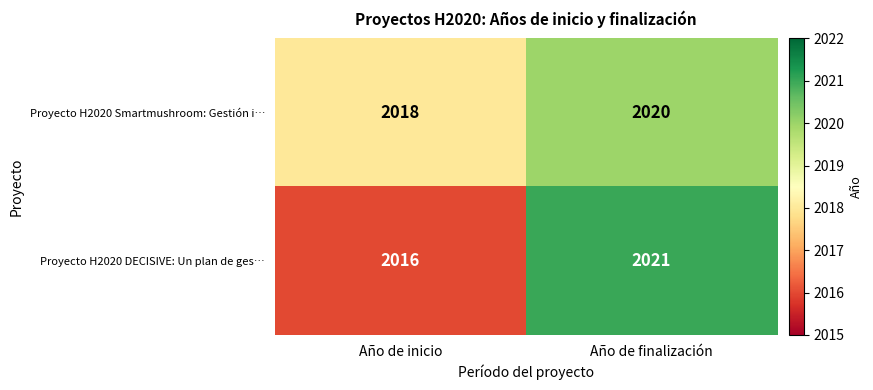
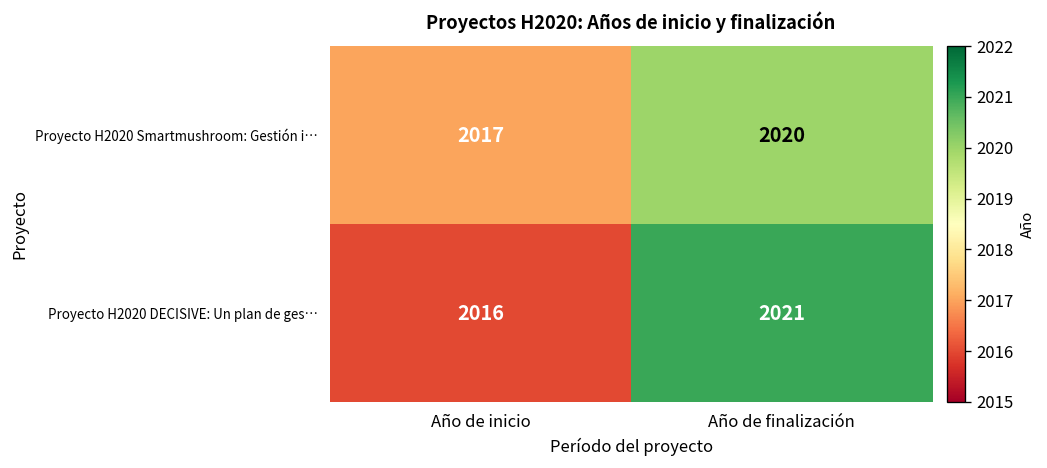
Proyecto H2020 Smartmushroom: Gestión i…, Año de inicio: 2018 -> 2017
